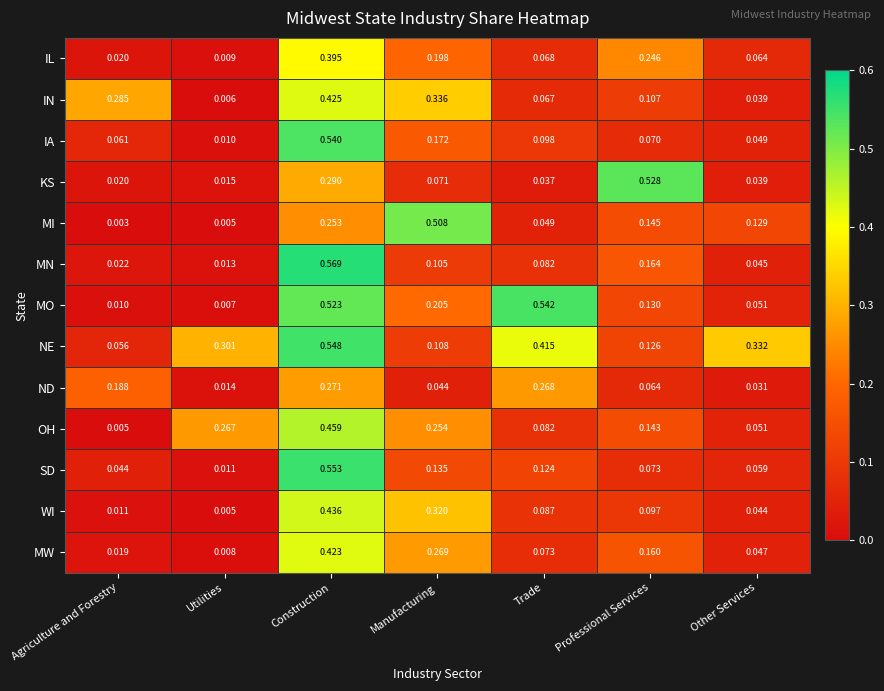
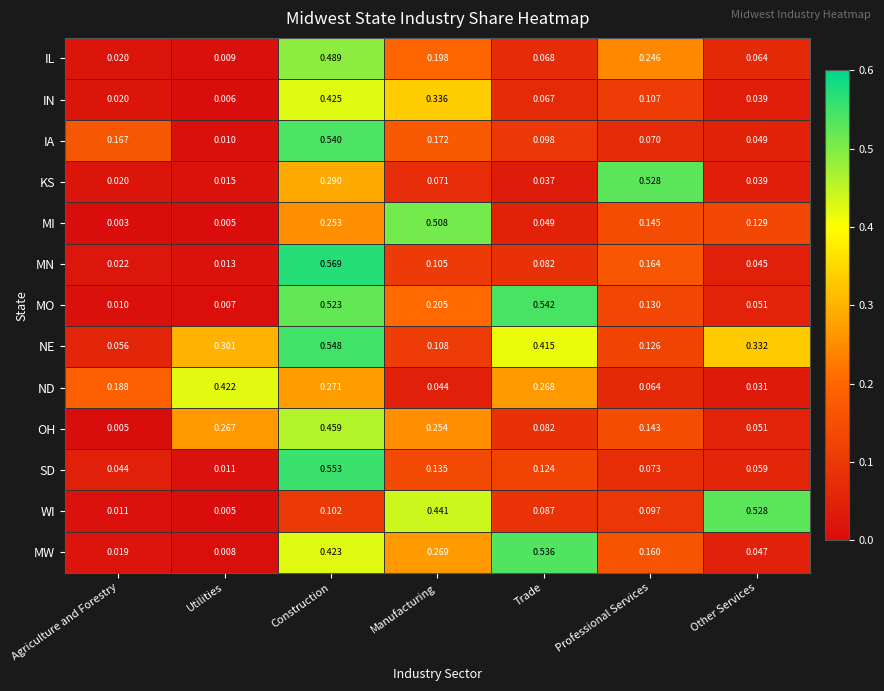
IL, Construction: 0.395 -> 0.489
IN, Agriculture and Forestry: 0.285 -> 0.020
IA, Agriculture and Forestry: 0.061 -> 0.167
ND, Utilities: 0.014 -> 0.422
WI, Construction: 0.436 -> 0.102
WI, Manufacturing: 0.320 -> 0.441
WI, Other Services: 0.044 -> 0.528
MW, Trade: 0.073 -> 0.536
